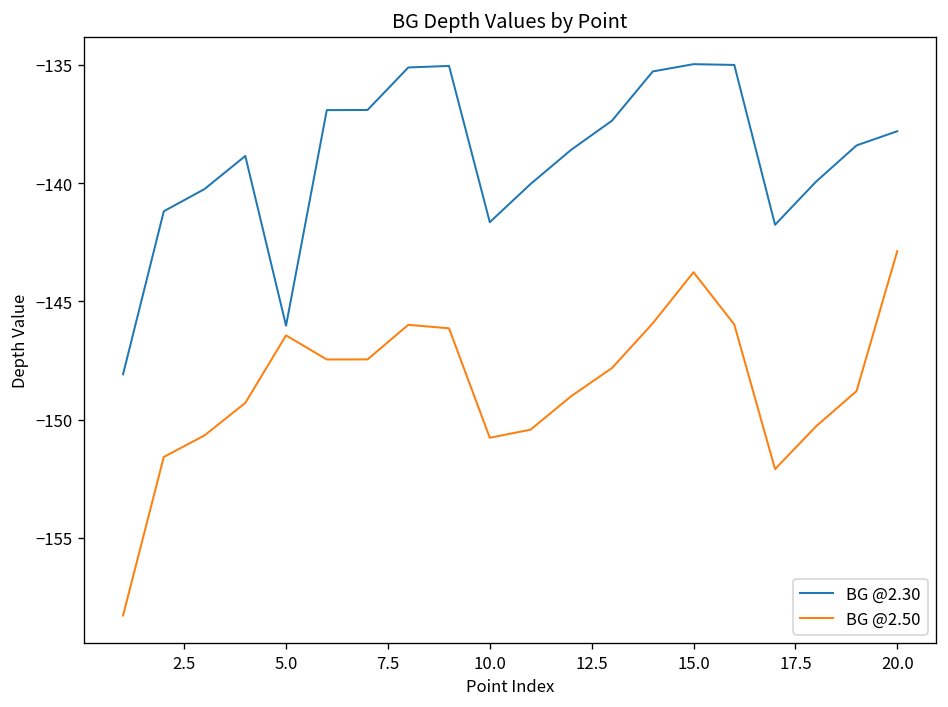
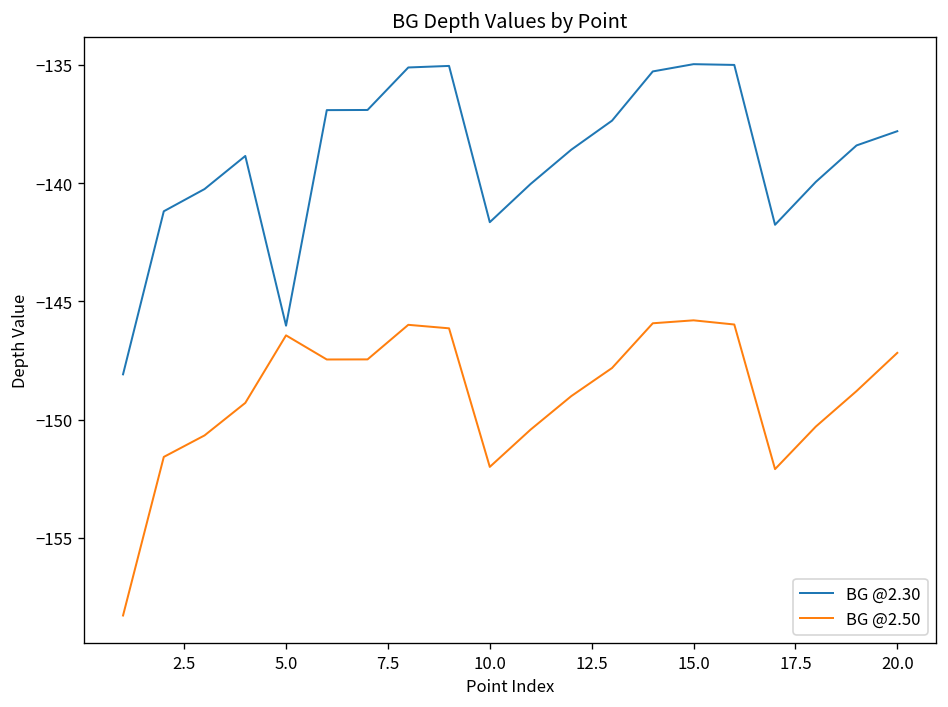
BG @2.50, 10.0: -150.8 -> -152.0
BG @2.50, 15.0: -143.8 -> -145.8
BG @2.50, 20.0: -142.9 -> -147.2
